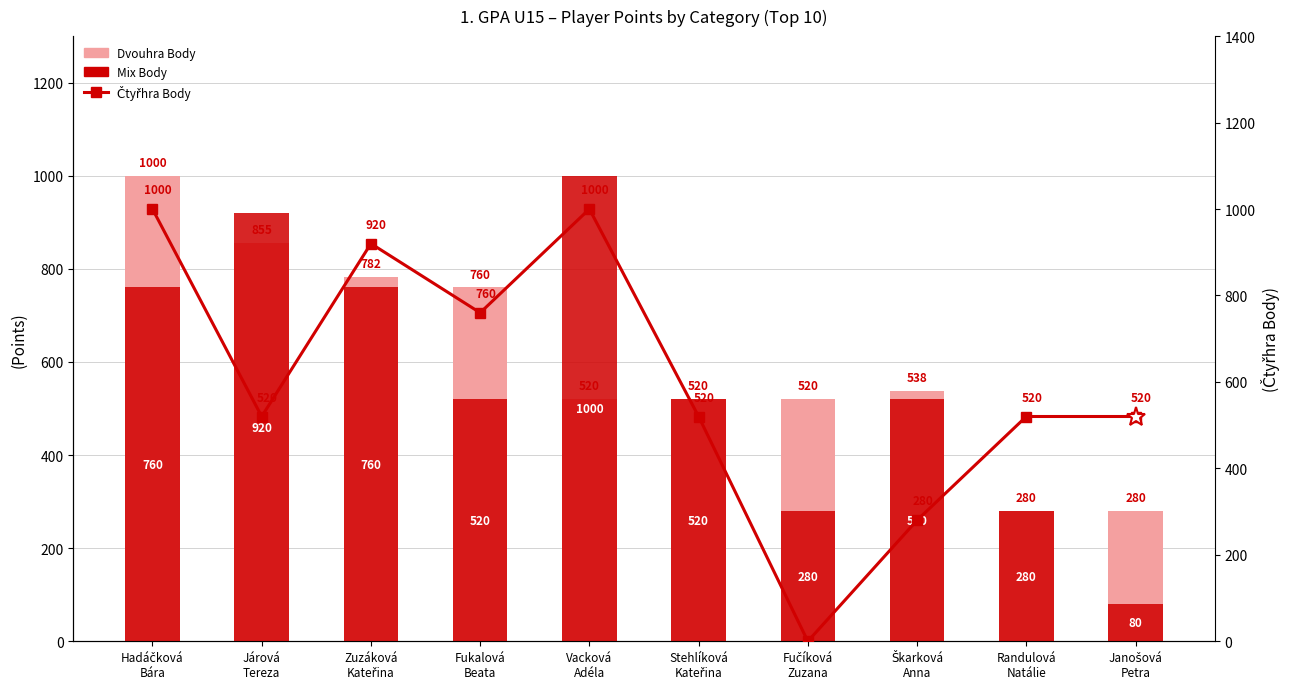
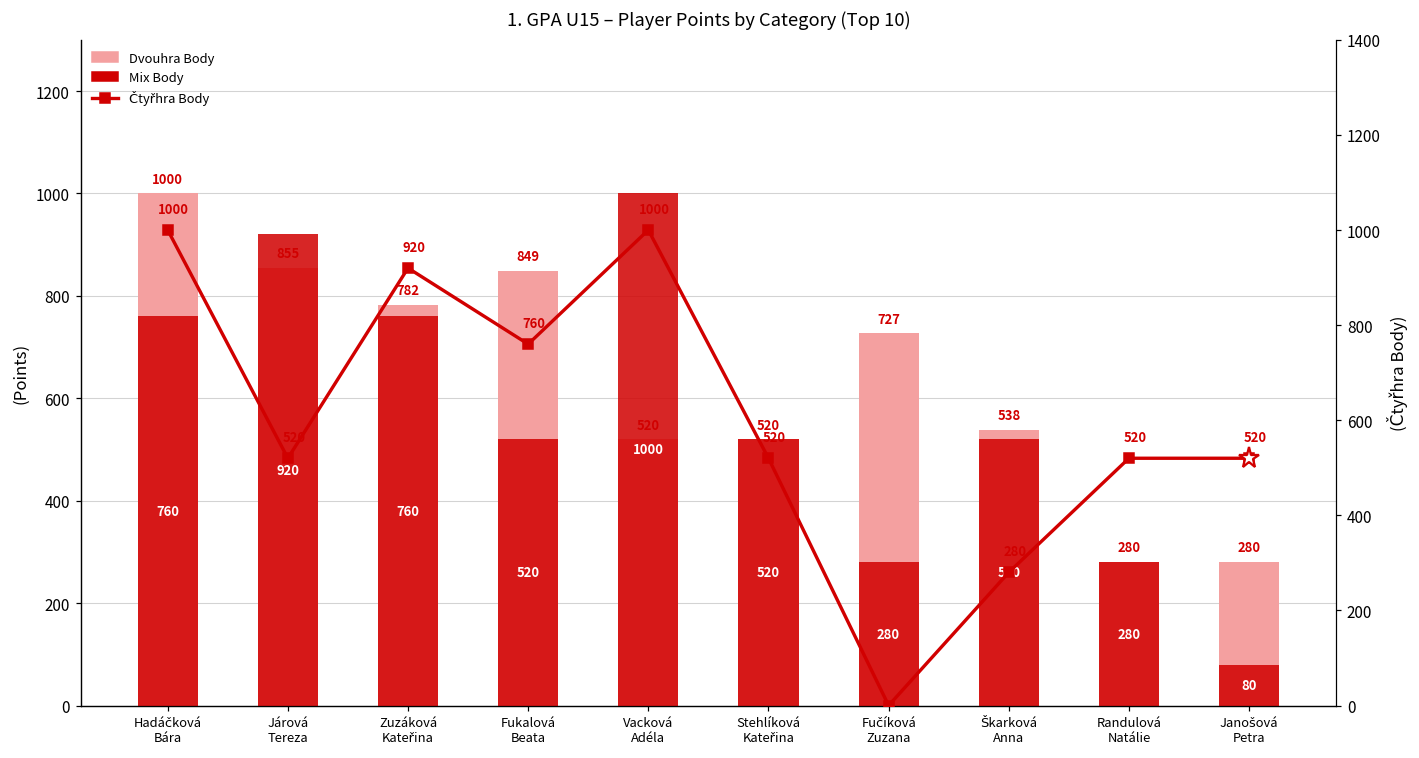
Dvouhra Body, Fukalová Beata: 760 -> 849
Dvouhra Body, Fučíková Zuzana: 520 -> 727
